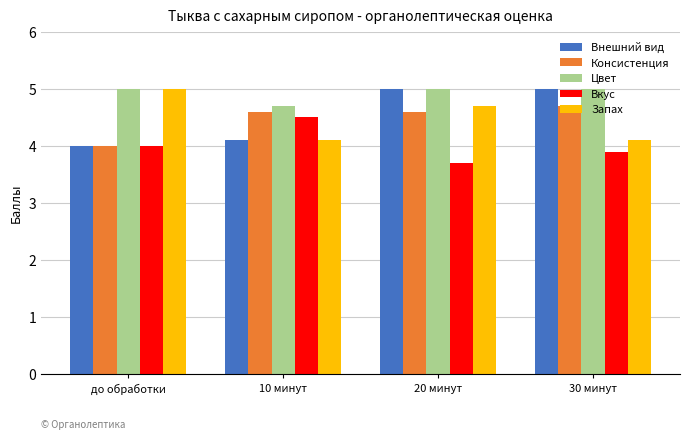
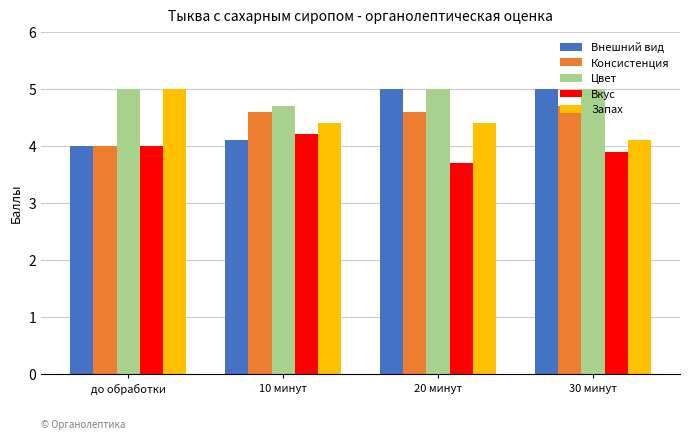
Вкус, 10 минут: 4.5 -> 4.2
Запах, 10 минут: 4.1 -> 4.4
Запах, 20 минут: 4.7 -> 4.4
